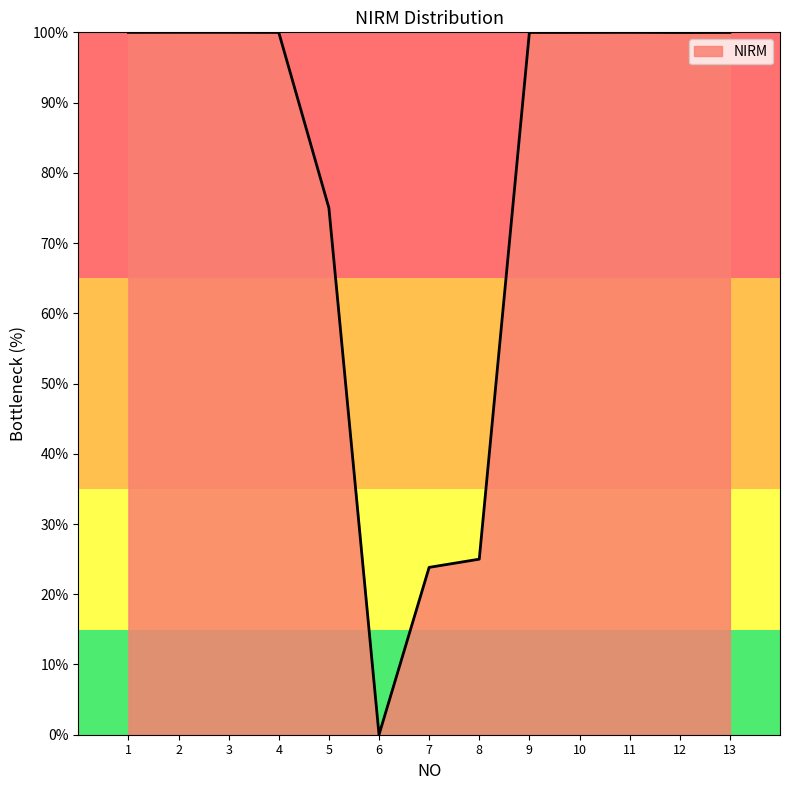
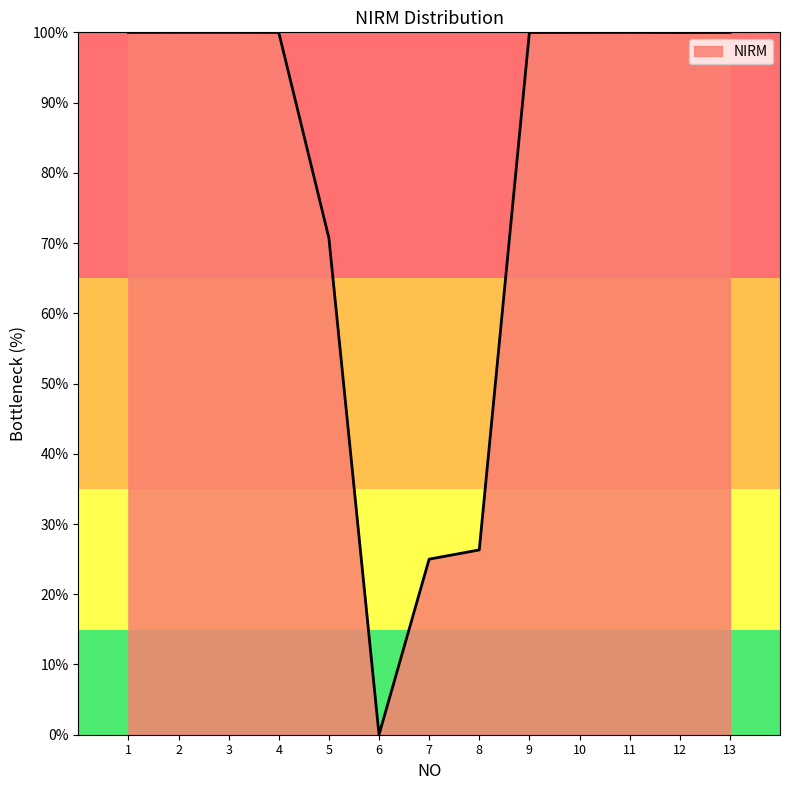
5: 75% -> 71%
7: 24% -> 25%
8: 25% -> 26%
